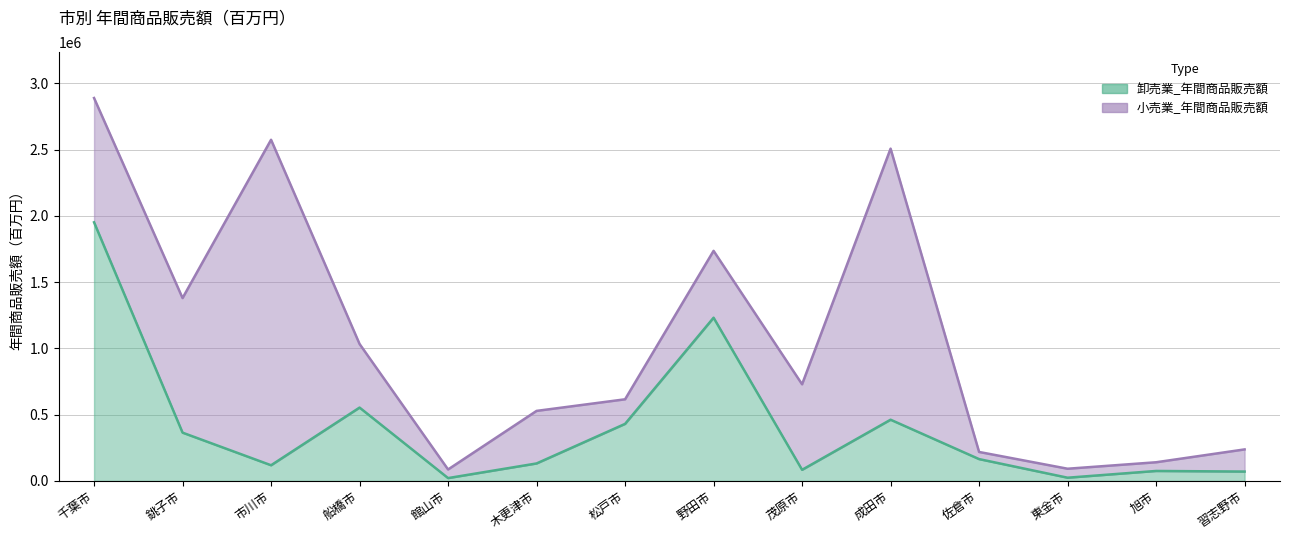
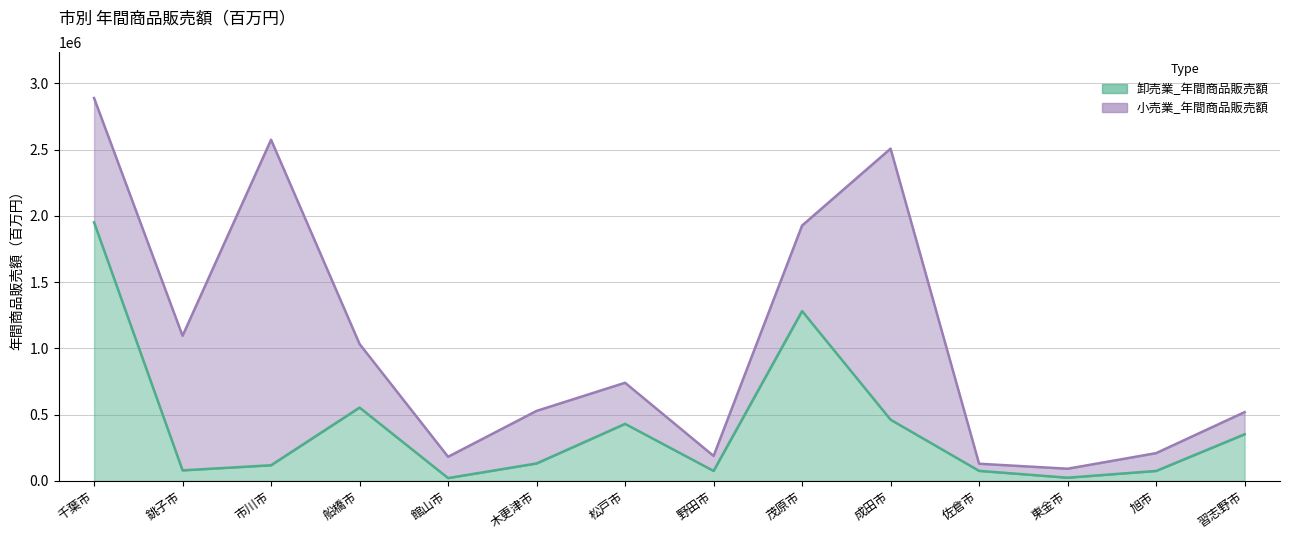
卸売業_年間商品販売額, 銚子市: 360000 -> 80000
小売業_年間商品販売額, 館山市: 60000 -> 160000
小売業_年間商品販売額, 松戸市: 190000 -> 310000
卸売業_年間商品販売額, 野田市: 1230000 -> 80000
小売業_年間商品販売額, 野田市: 500000 -> 110000
卸売業_年間商品販売額, 茂原市: 80000 -> 1280000
卸売業_年間商品販売額, 佐倉市: 160000 -> 80000
小売業_年間商品販売額, 旭市: 70000 -> 130000
卸売業_年間商品販売額, 習志野市: 70000 -> 350000
